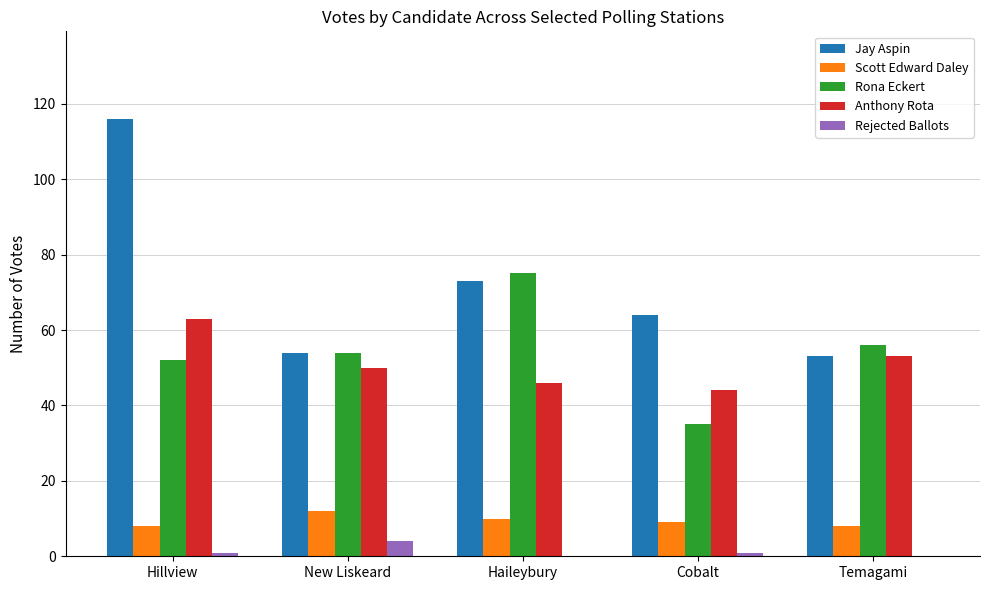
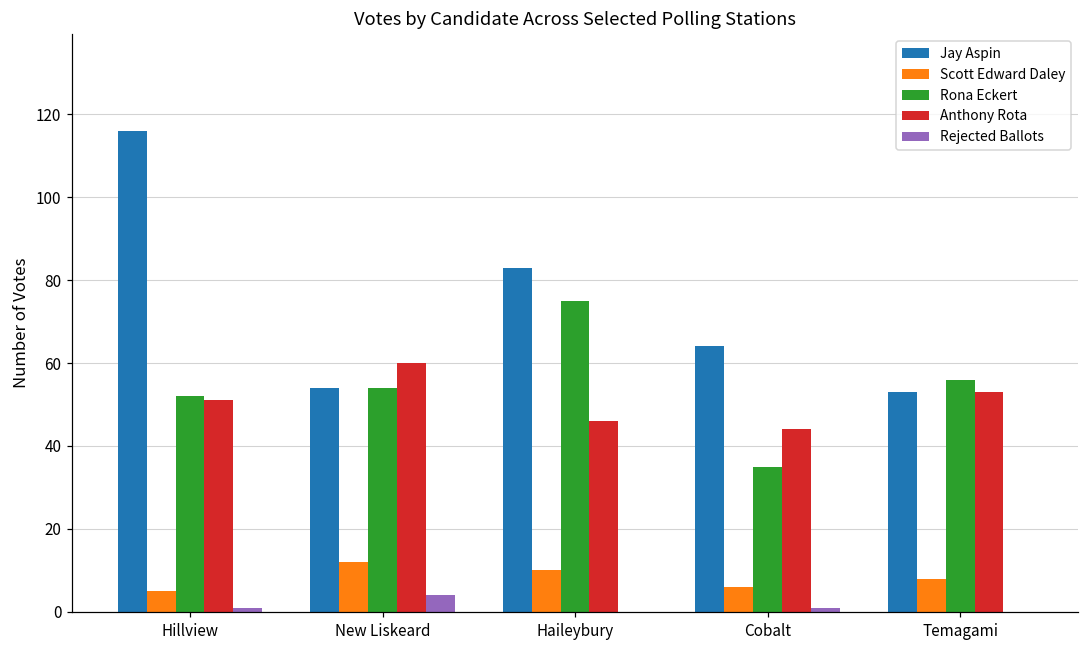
Scott Edward Daley, Hillview: 8 -> 5
Anthony Rota, Hillview: 63 -> 51
Anthony Rota, New Liskeard: 50 -> 60
Jay Aspin, Haileybury: 73 -> 83
Scott Edward Daley, Cobalt: 9 -> 6
